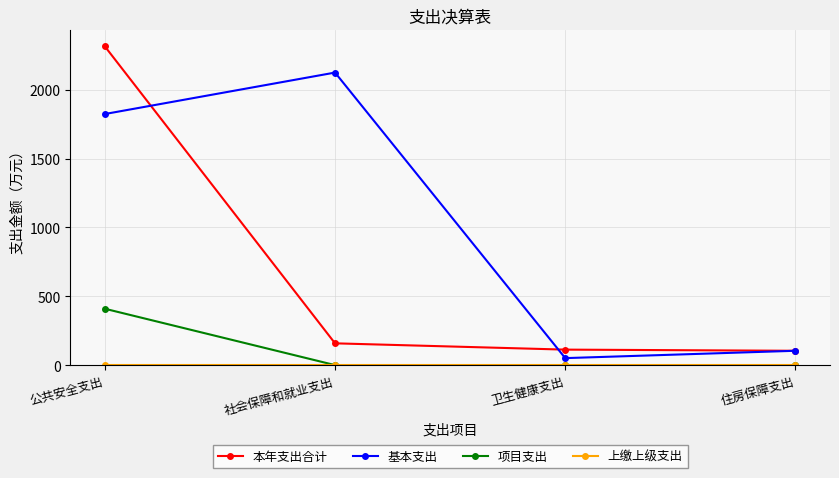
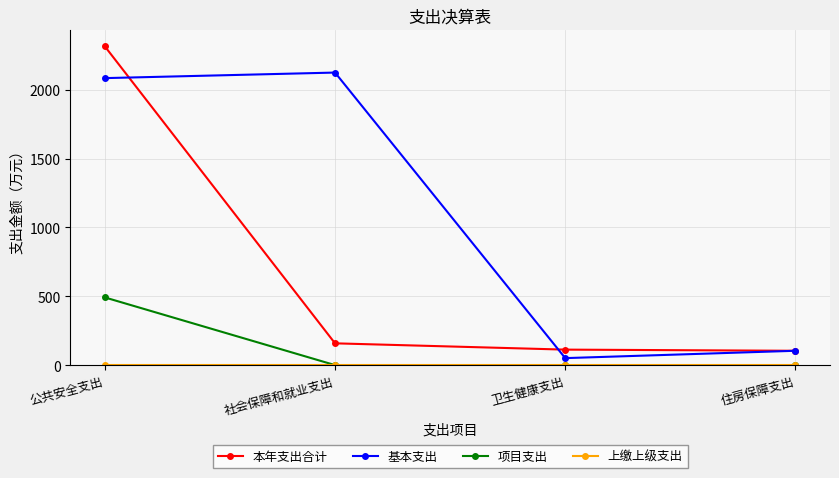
基本支出, 公共安全支出: 1820 -> 2080
项目支出, 公共安全支出: 410 -> 490
